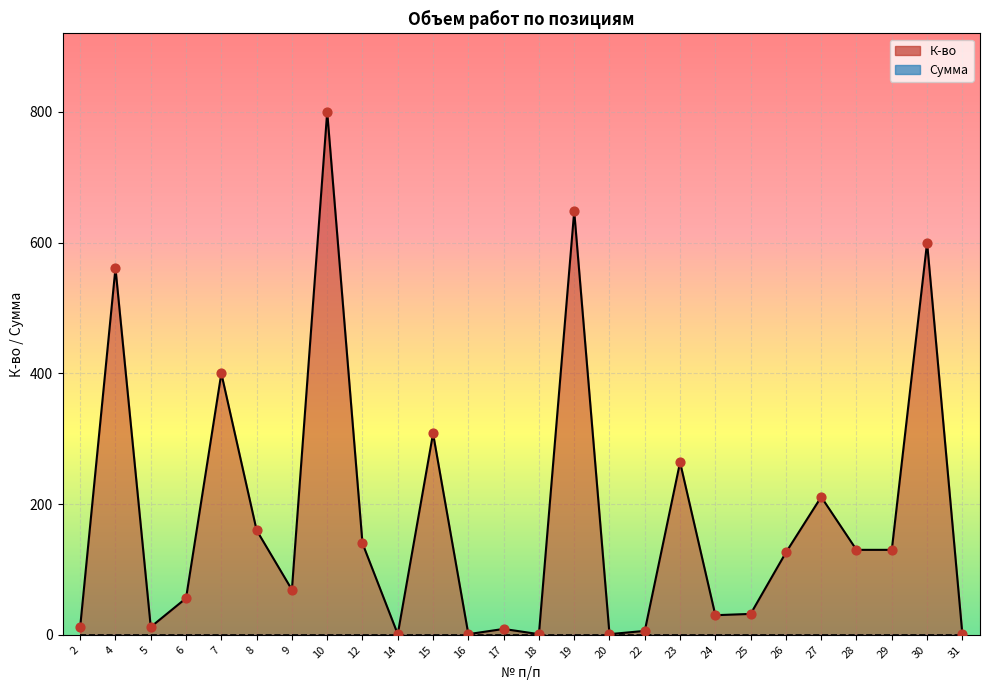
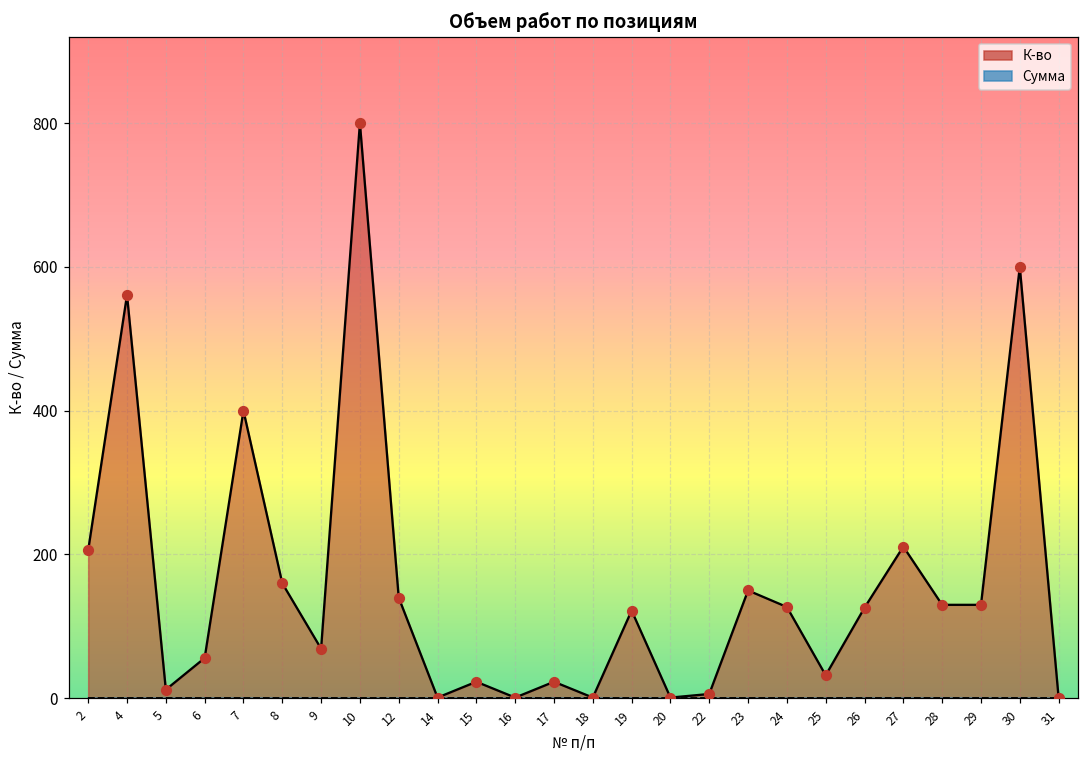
К-во, 2: 10 -> 210
К-во, 15: 310 -> 20
К-во, 17: 10 -> 20
К-во, 19: 650 -> 120
К-во, 23: 260 -> 150
К-во, 24: 30 -> 130
